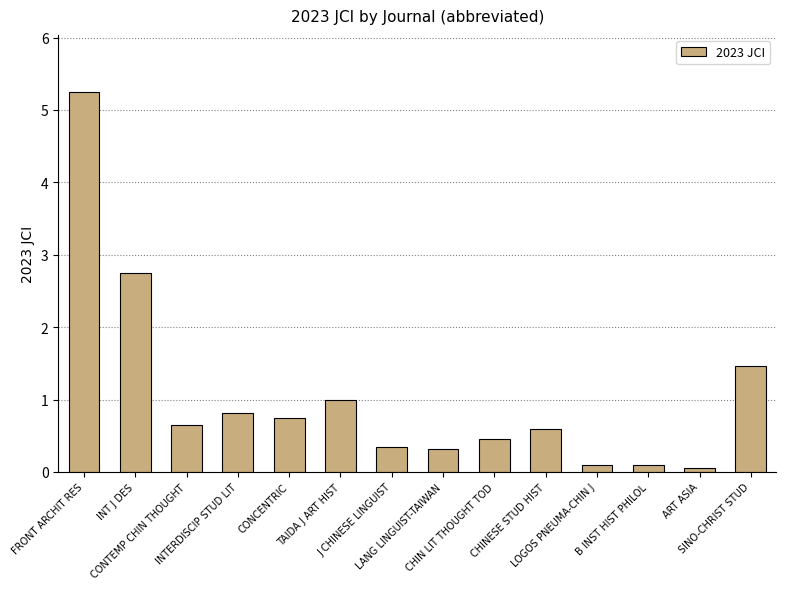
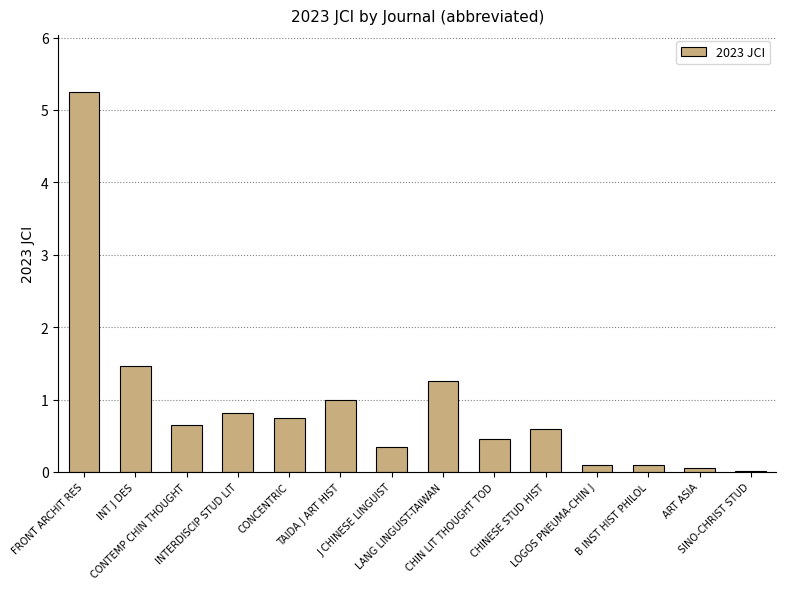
INT J DES: 2.8 -> 1.5
LANG LINGUIST-TAIWAN: 0.3 -> 1.3
SINO-CHRIST STUD: 1.5 -> 0.0
